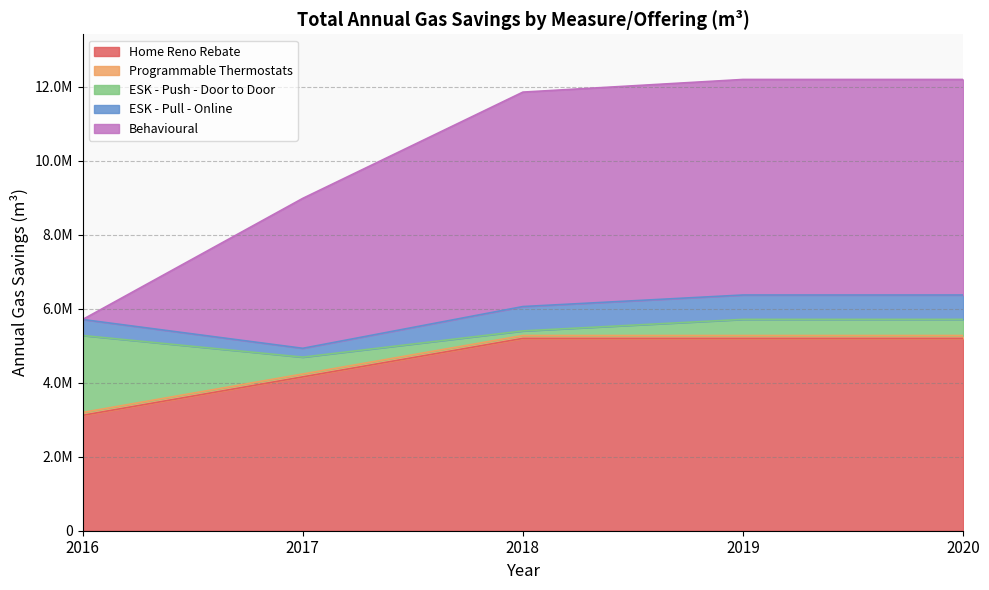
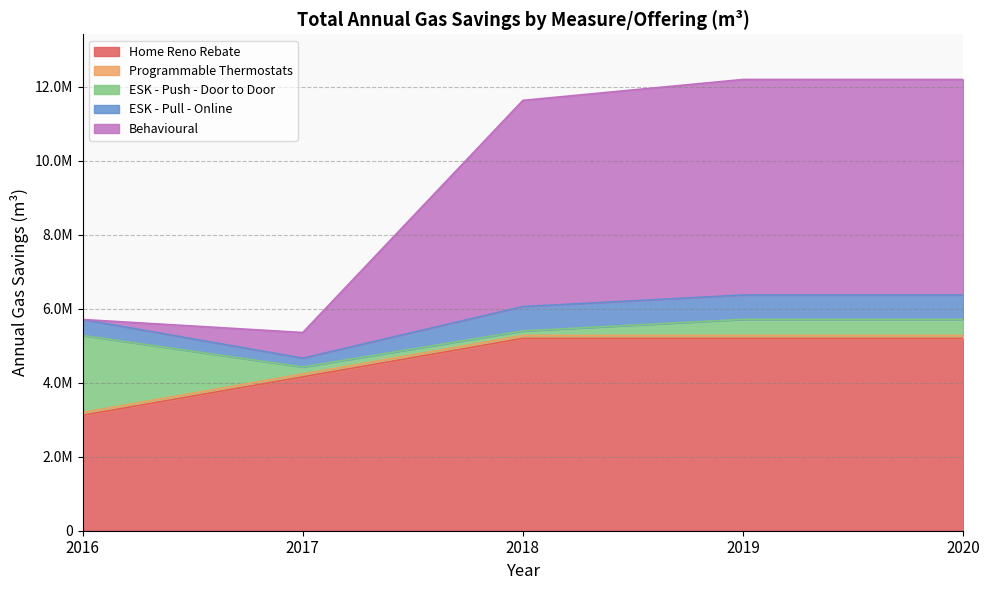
ESK - Push - Door to Door, 2017: 500000 -> 200000
Behavioural, 2017: 4100000 -> 700000
Behavioural, 2018: 5800000 -> 5600000
